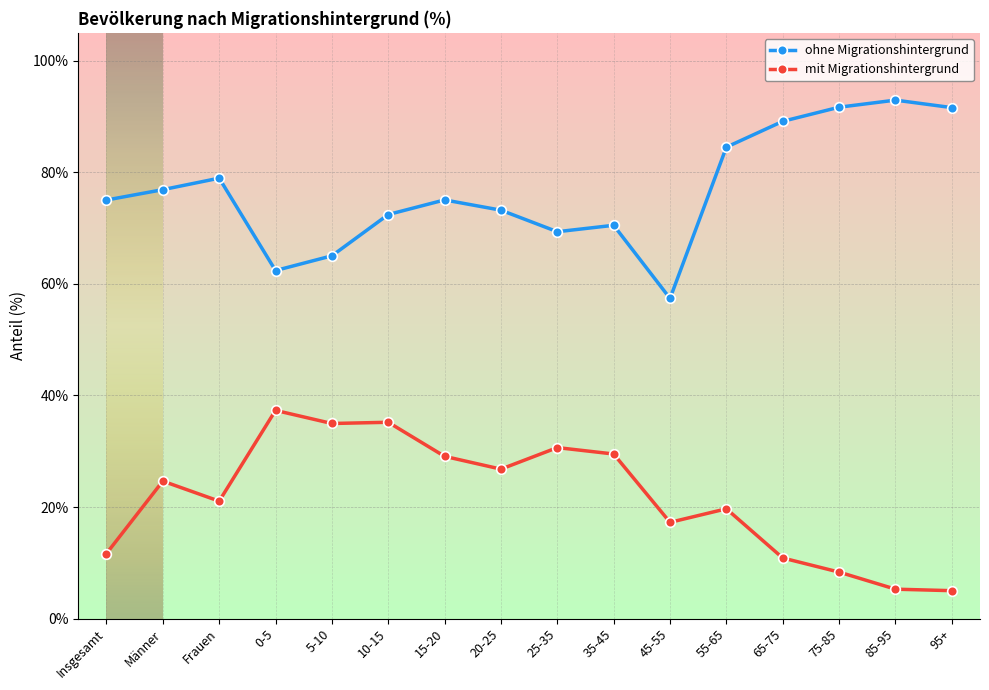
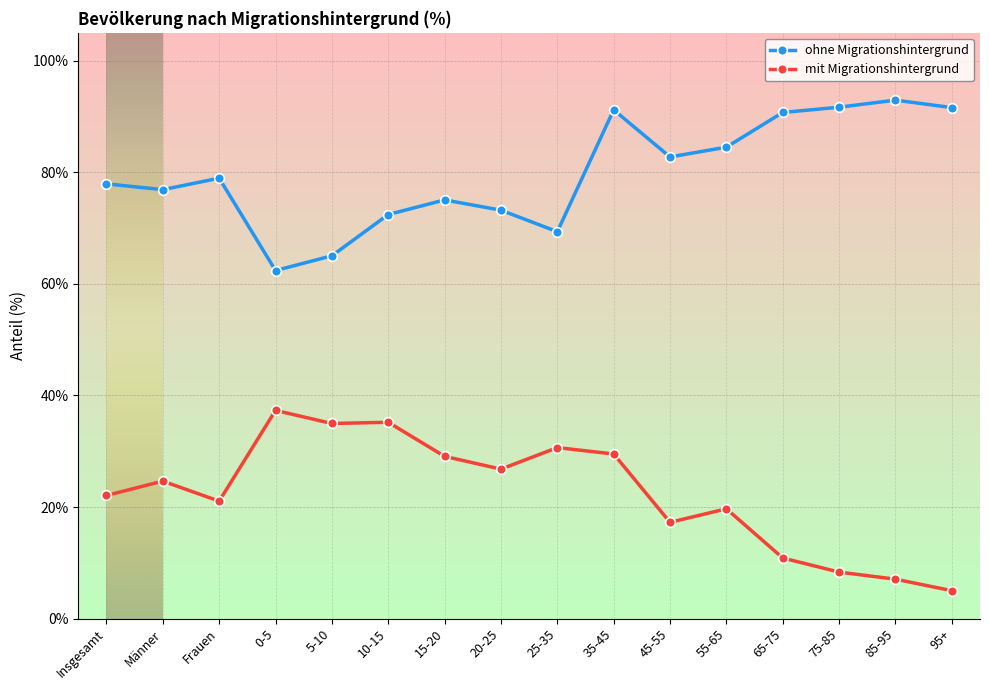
ohne Migrationshintergrund, Insgesamt: 75% -> 78%
mit Migrationshintergrund, Insgesamt: 12% -> 22%
ohne Migrationshintergrund, 35-45: 71% -> 91%
ohne Migrationshintergrund, 45-55: 57% -> 83%
ohne Migrationshintergrund, 65-75: 89% -> 91%
mit Migrationshintergrund, 85-95: 5% -> 7%
